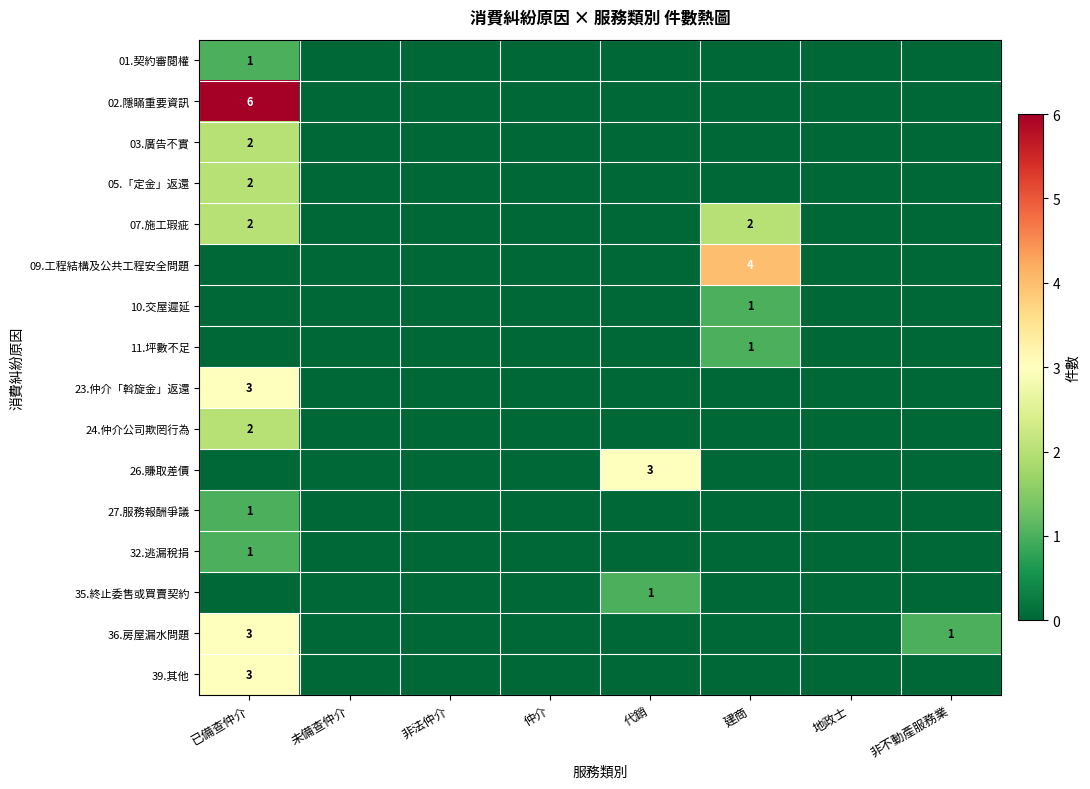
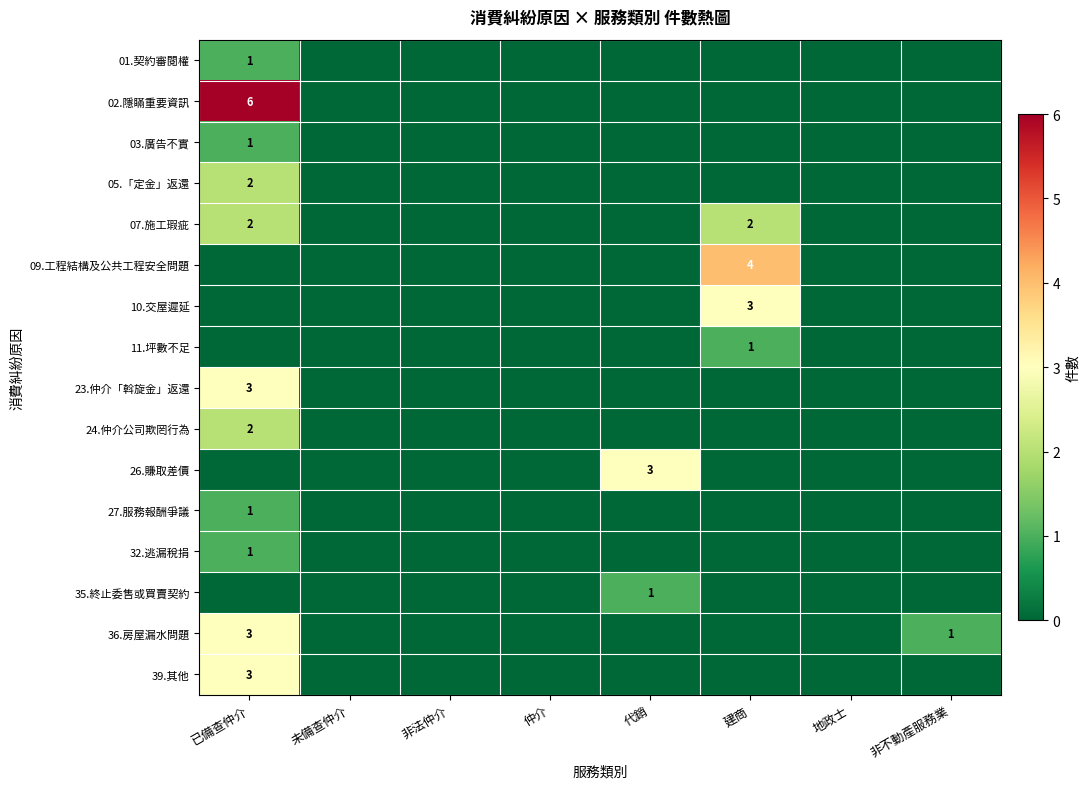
03.廣告不實, 已備查仲介: 2 -> 1
10.交屋遲延, 建商: 1 -> 3
